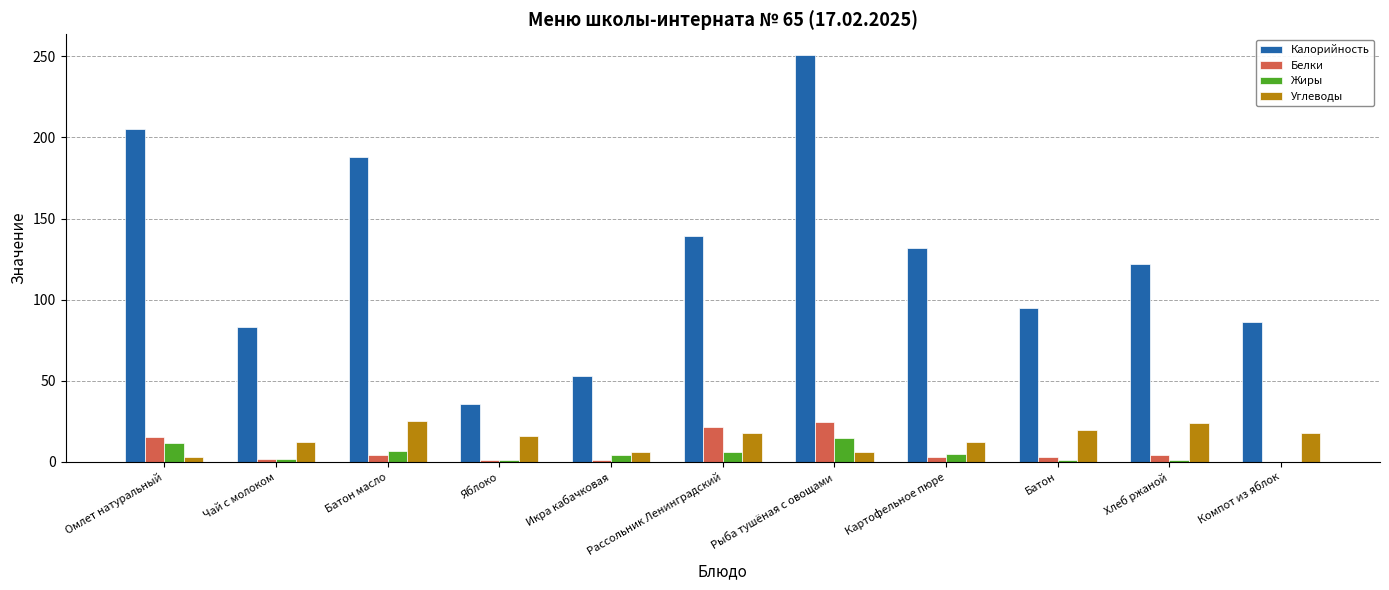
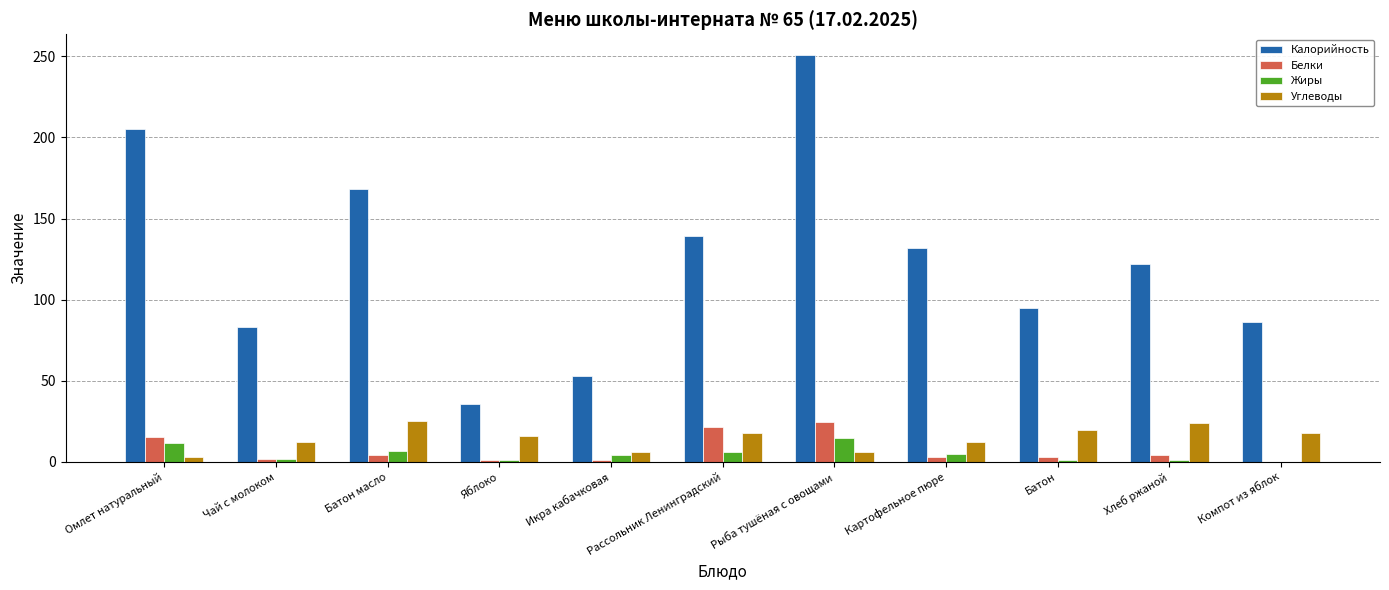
Калорийность, Батон масло: 188 -> 168
